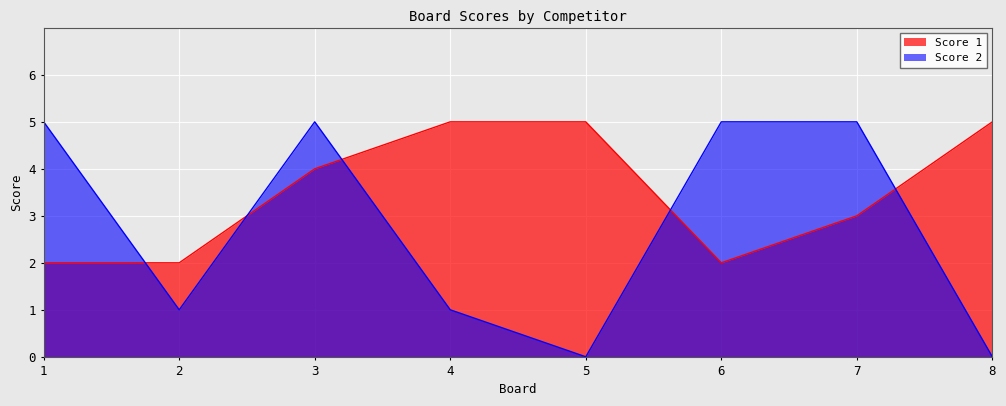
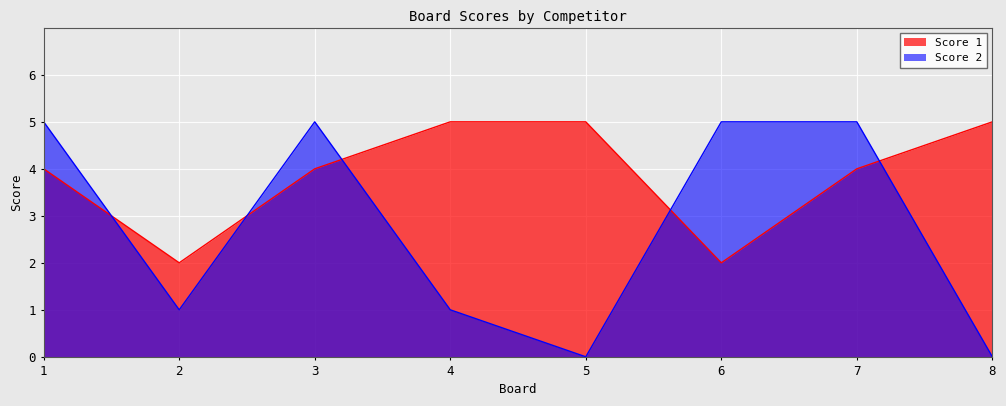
Score 1, 1: 2 -> 4
Score 1, 7: 3 -> 4
